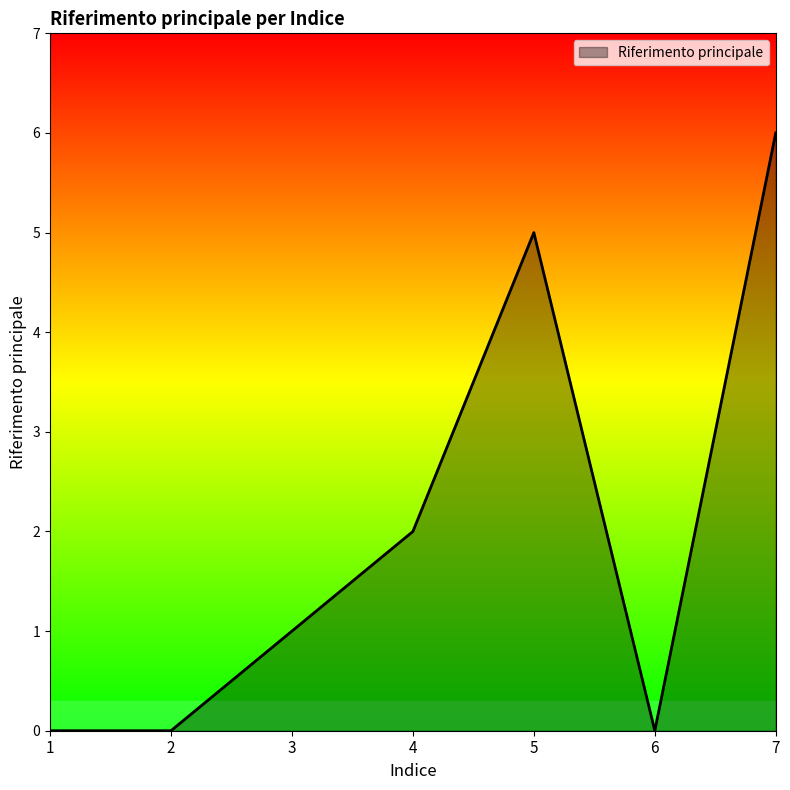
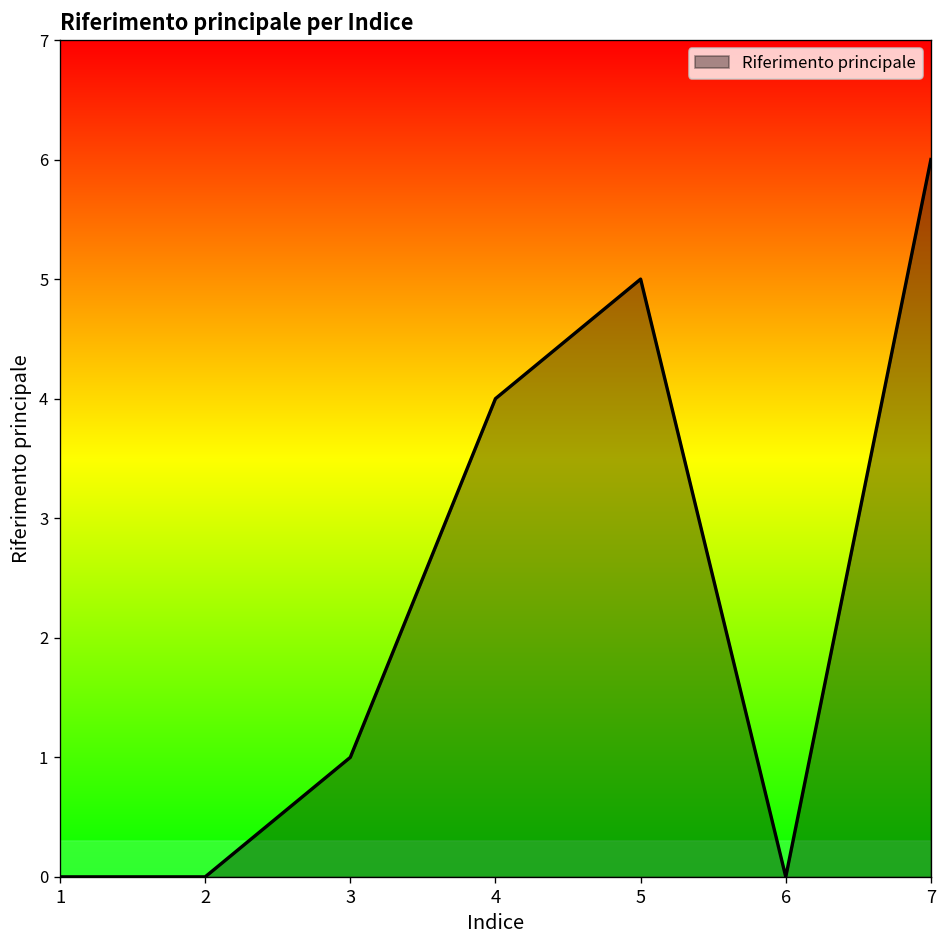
4: 2 -> 4
